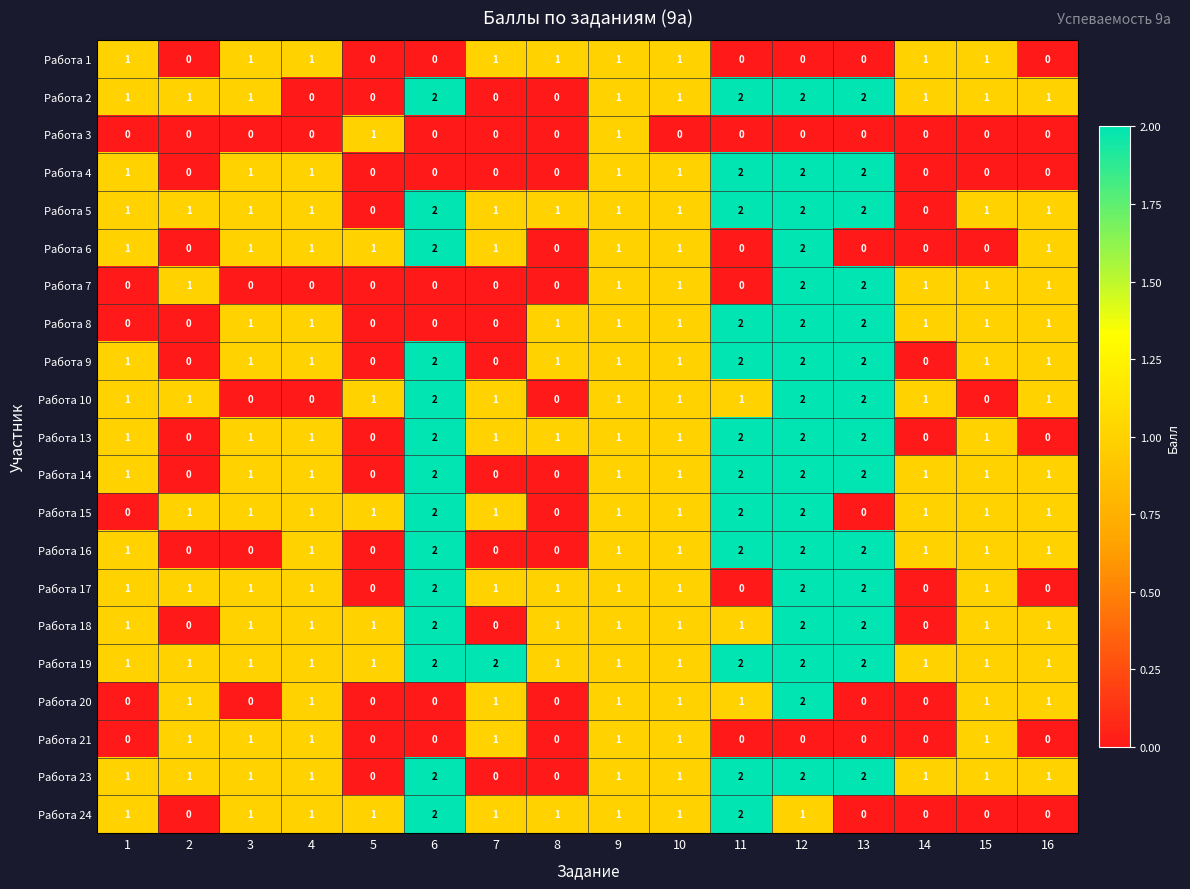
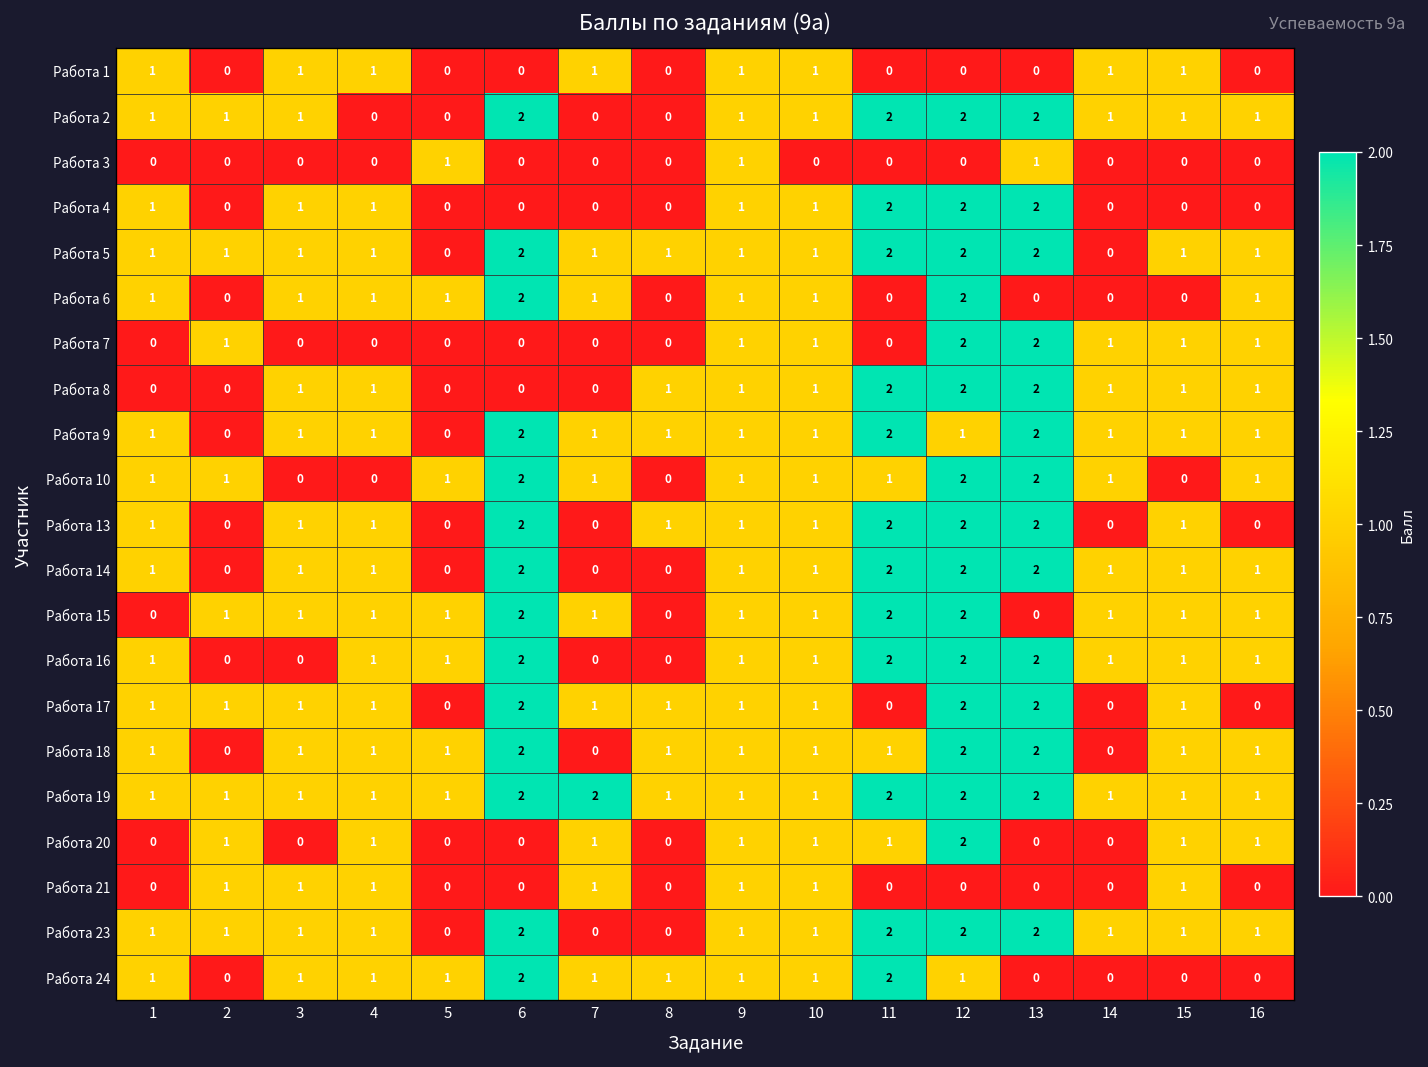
Работа 1, 8: 1 -> 0
Работа 3, 13: 0 -> 1
Работа 9, 7: 0 -> 1
Работа 9, 12: 2 -> 1
Работа 9, 14: 0 -> 1
Работа 13, 7: 1 -> 0
Работа 16, 5: 0 -> 1
